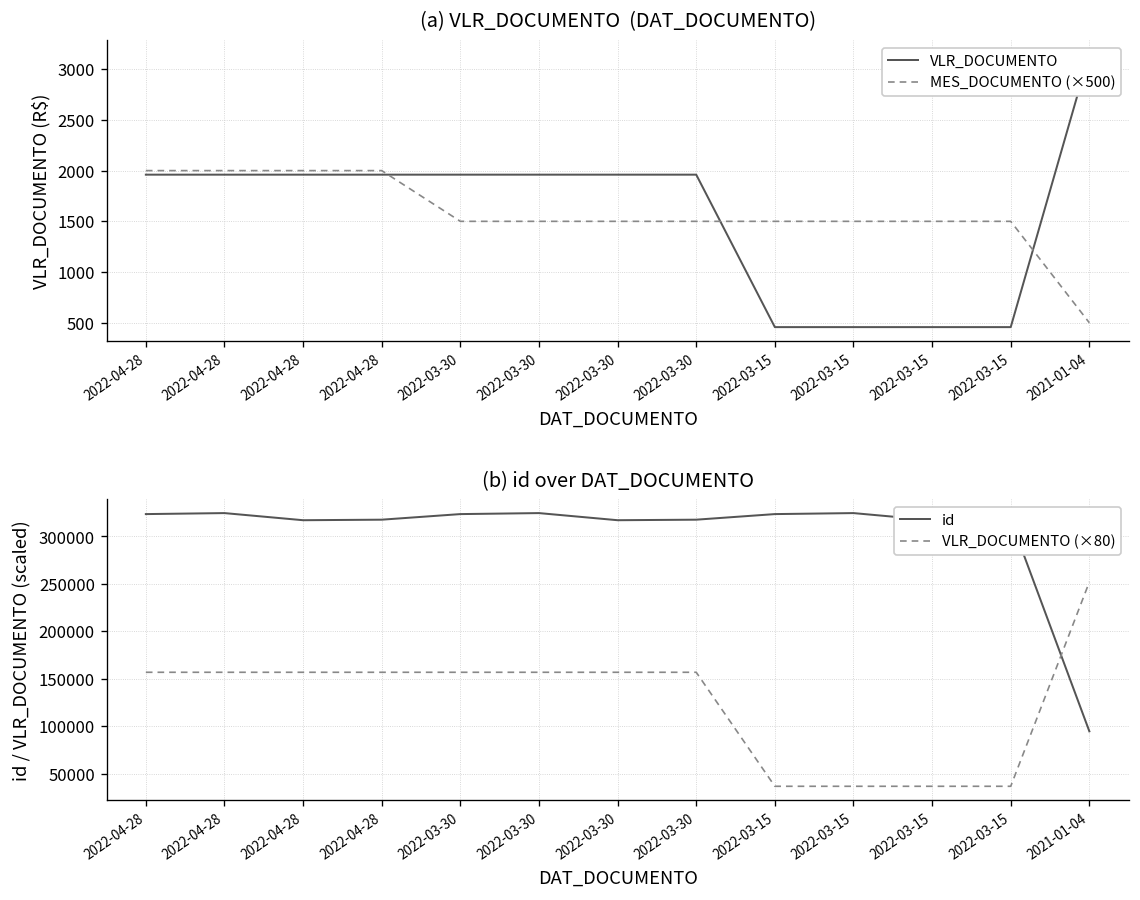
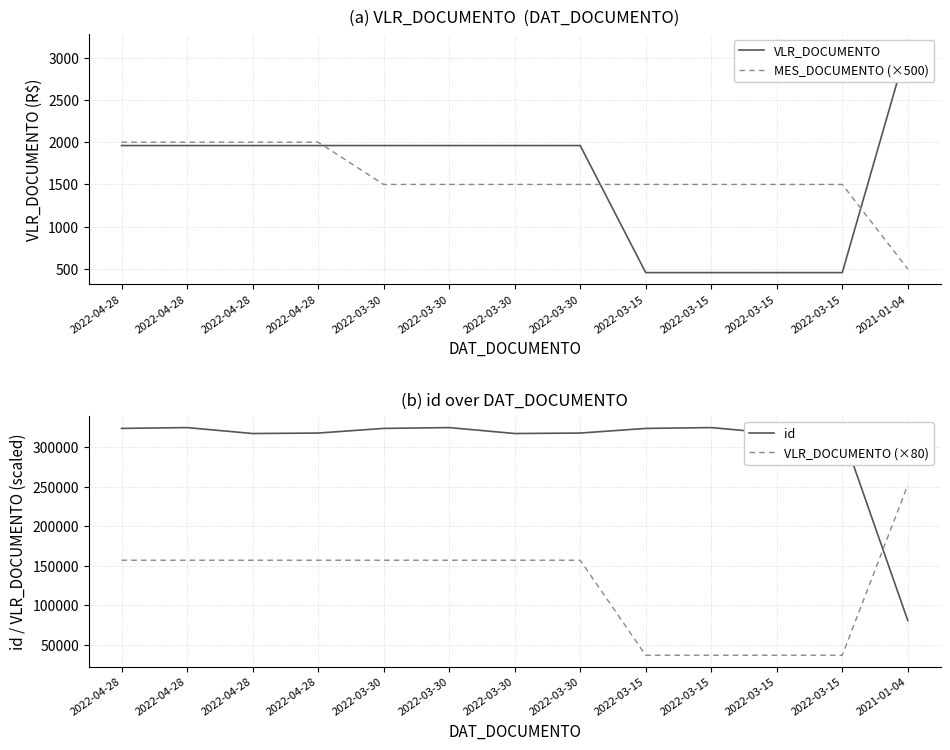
(b) id over DAT_DOCUMENTO, id, 2021-01-04: 90000 -> 80000
